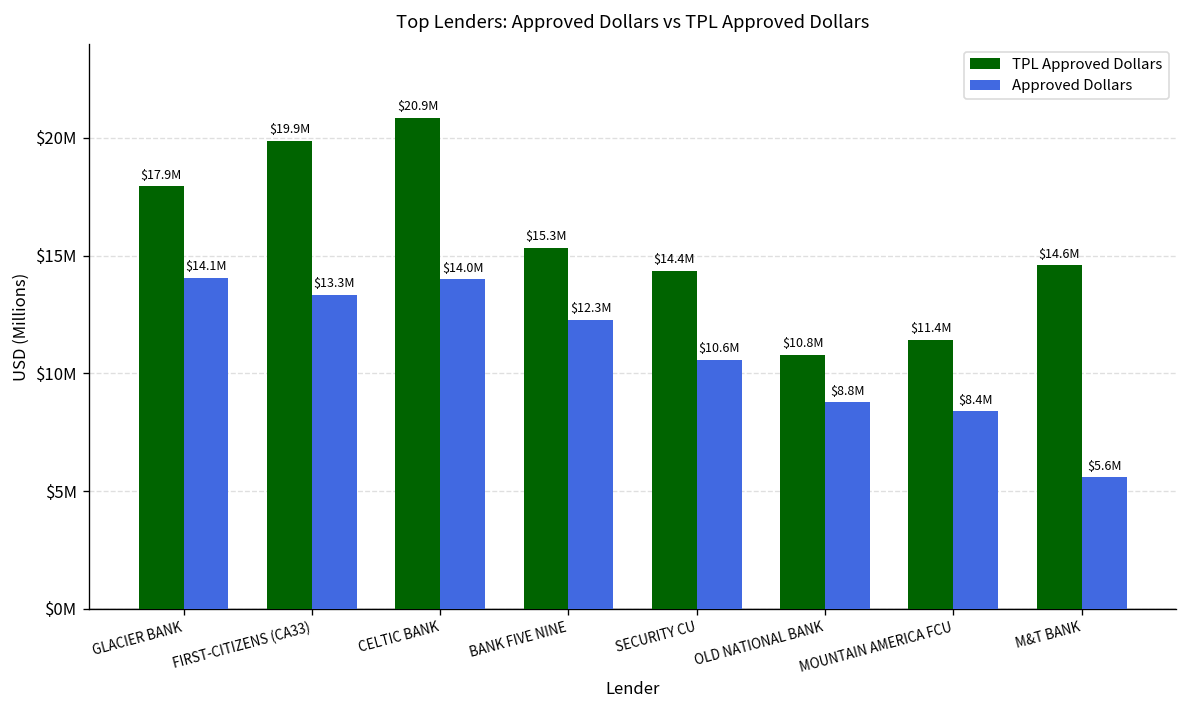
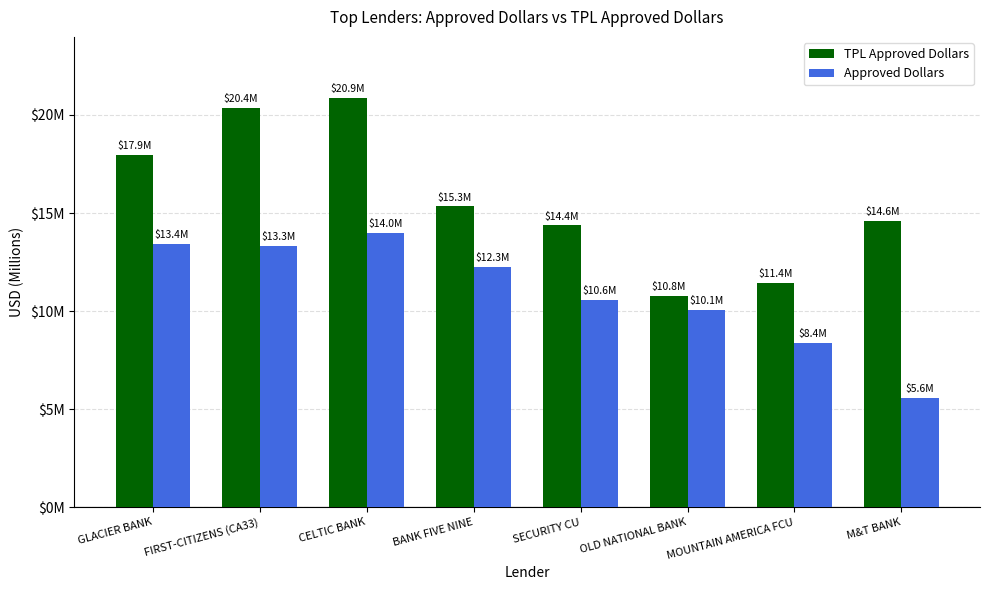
Approved Dollars, GLACIER BANK: $14.1M -> $13.4M
TPL Approved Dollars, FIRST-CITIZENS (CA33): $19.9M -> $20.4M
Approved Dollars, OLD NATIONAL BANK: $8.8M -> $10.1M
